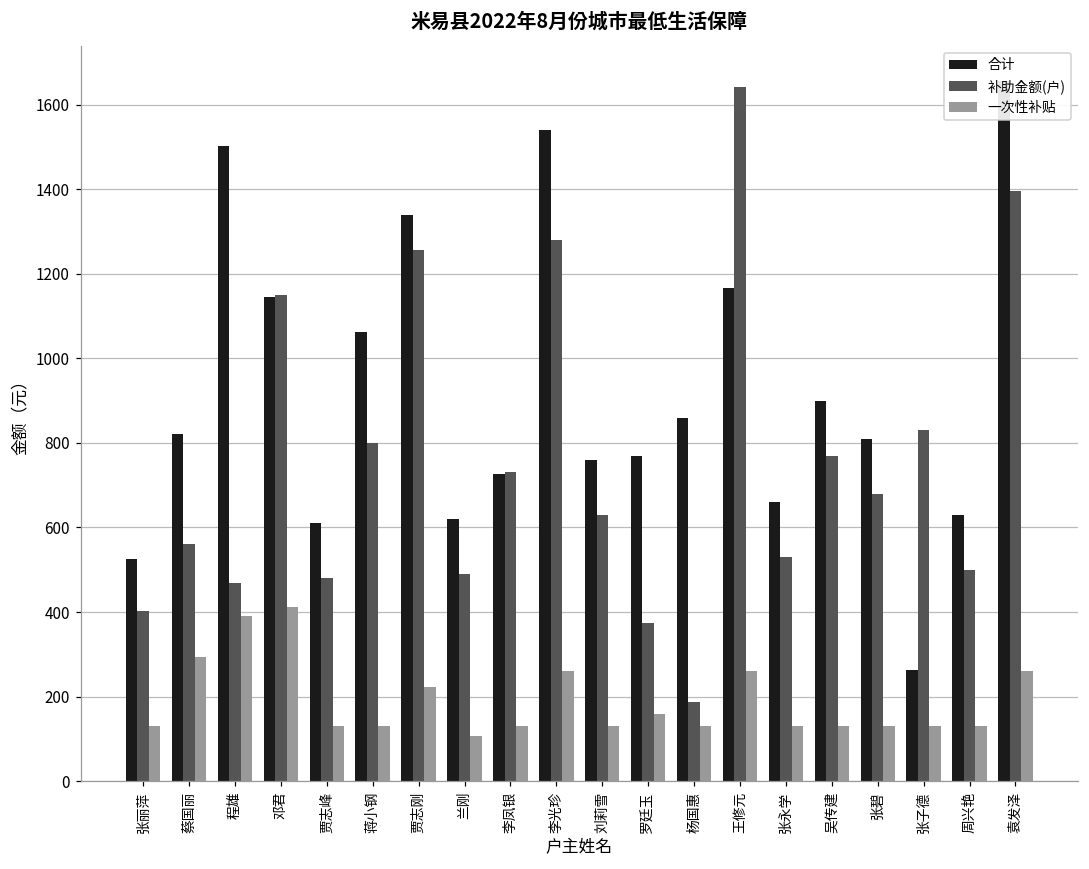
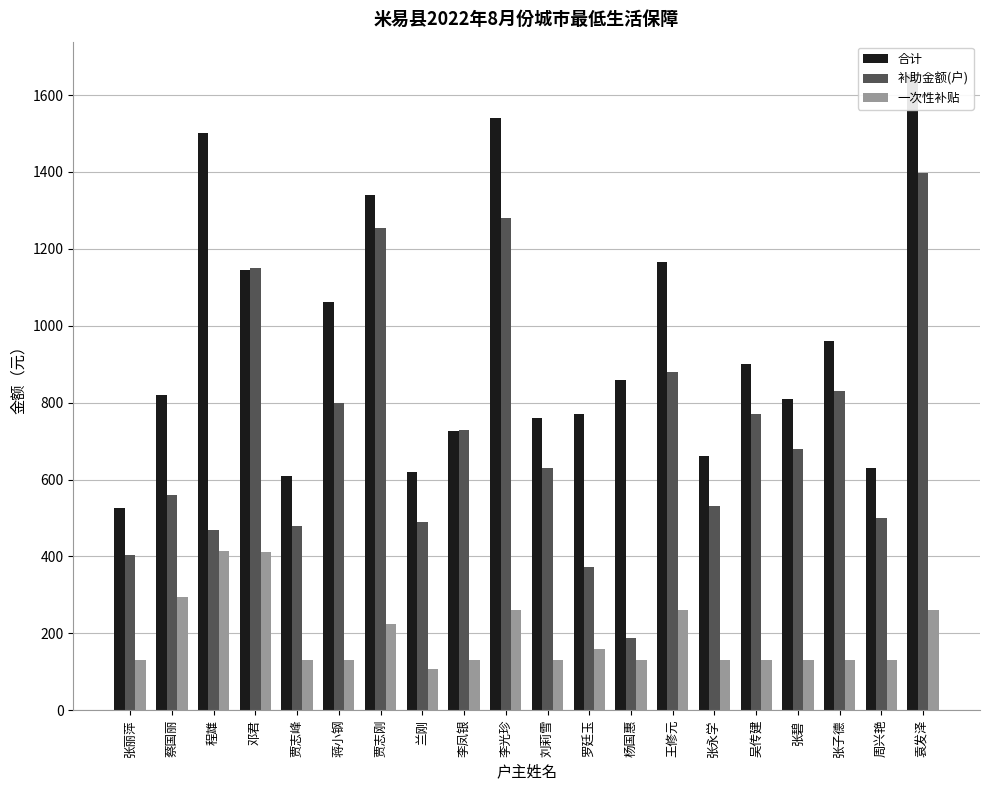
一次性补贴, 程雄: 390 -> 420
补助金额(户), 王修元: 1640 -> 880
合计, 张子德: 260 -> 960
